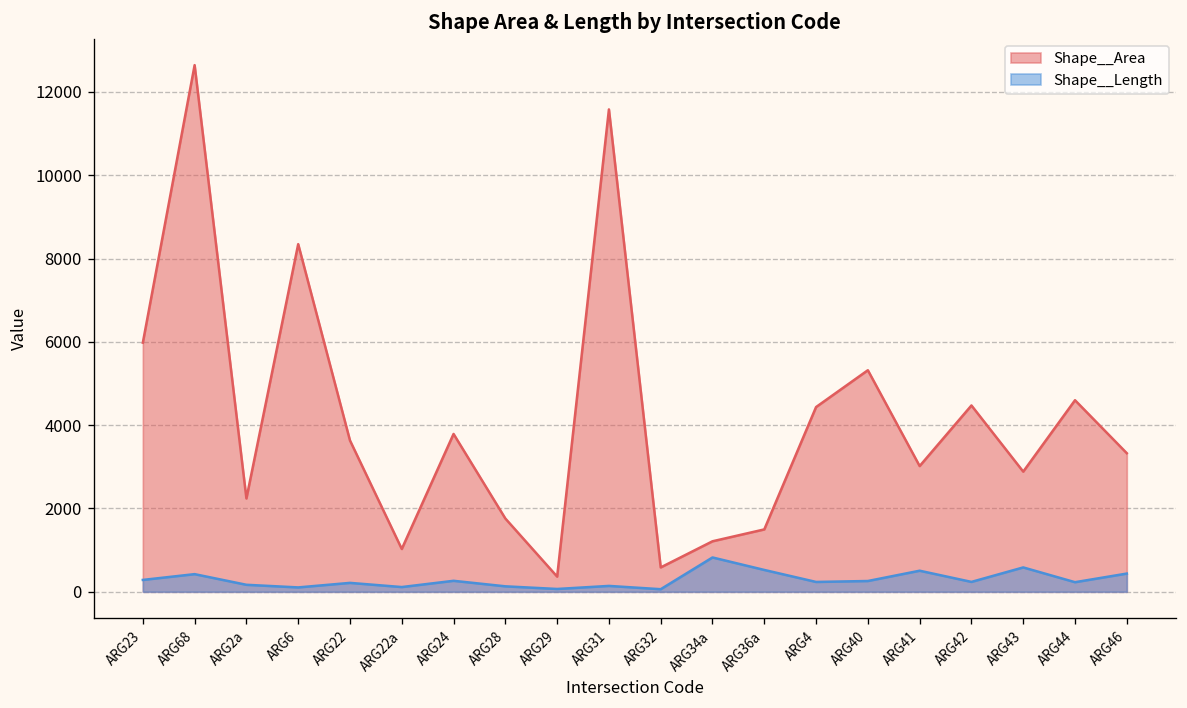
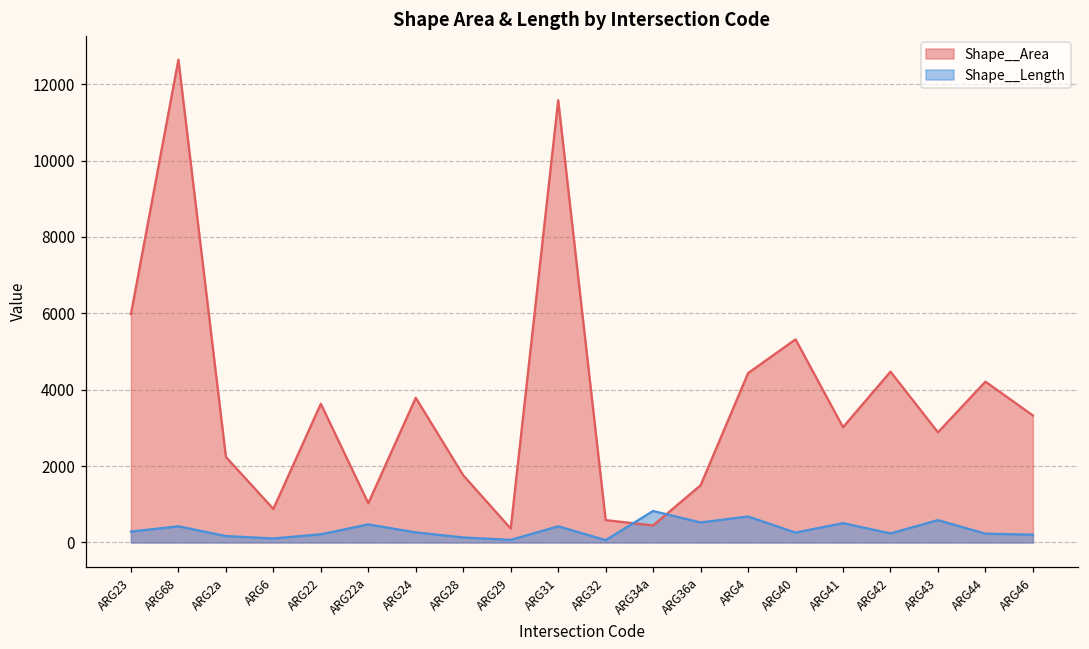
Shape__Area, ARG6: 8300 -> 900
Shape__Length, ARG22a: 100 -> 500
Shape__Length, ARG31: 100 -> 400
Shape__Area, ARG34a: 1200 -> 400
Shape__Length, ARG4: 200 -> 700
Shape__Area, ARG44: 4600 -> 4200
Shape__Length, ARG46: 400 -> 200
